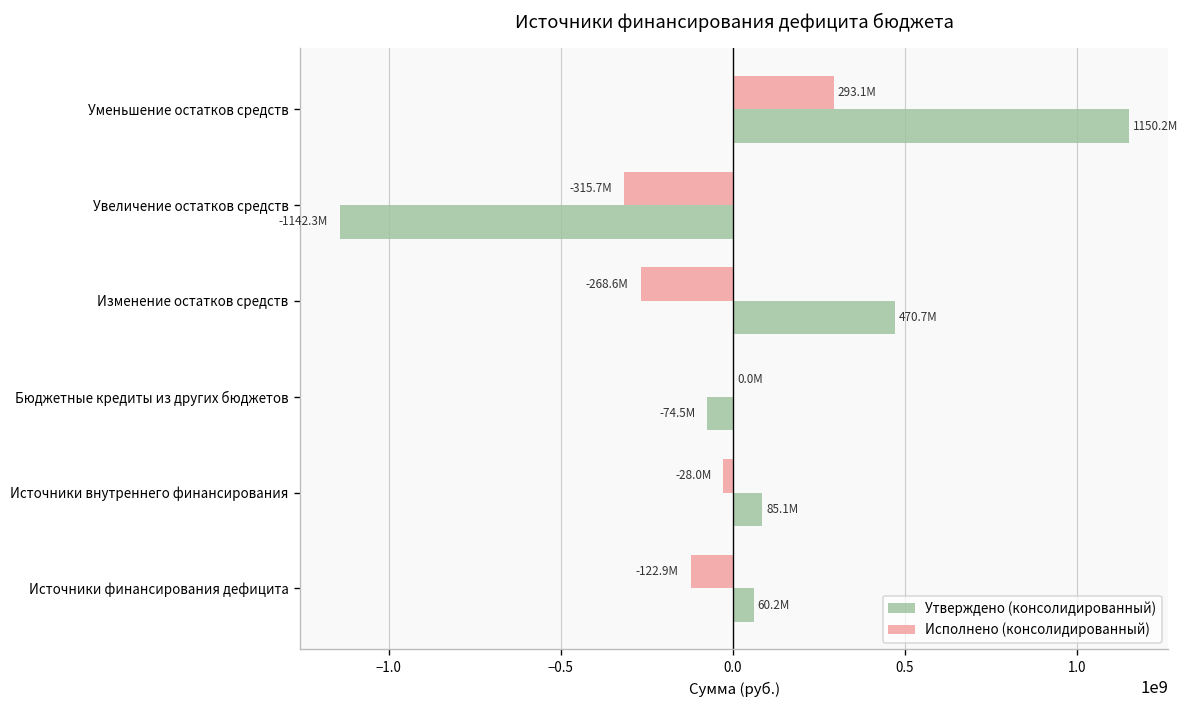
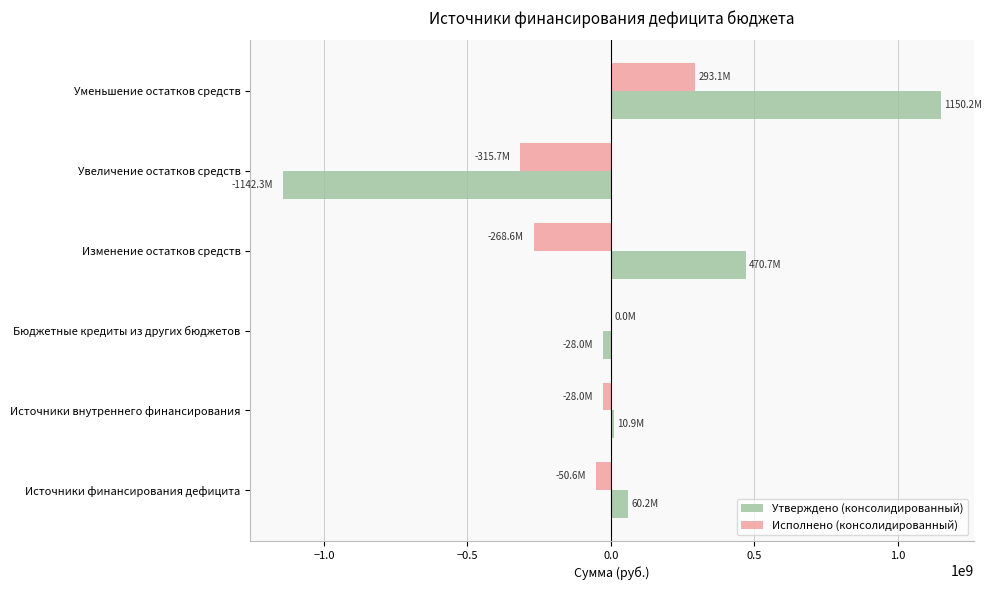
Утверждено (консолидированный), Бюджетные кредиты из других бюджетов: -74.5M -> -28.0M
Утверждено (консолидированный), Источники внутреннего финансирования: 85.1M -> 10.9M
Исполнено (консолидированный), Источники финансирования дефицита: -122.9M -> -50.6M
